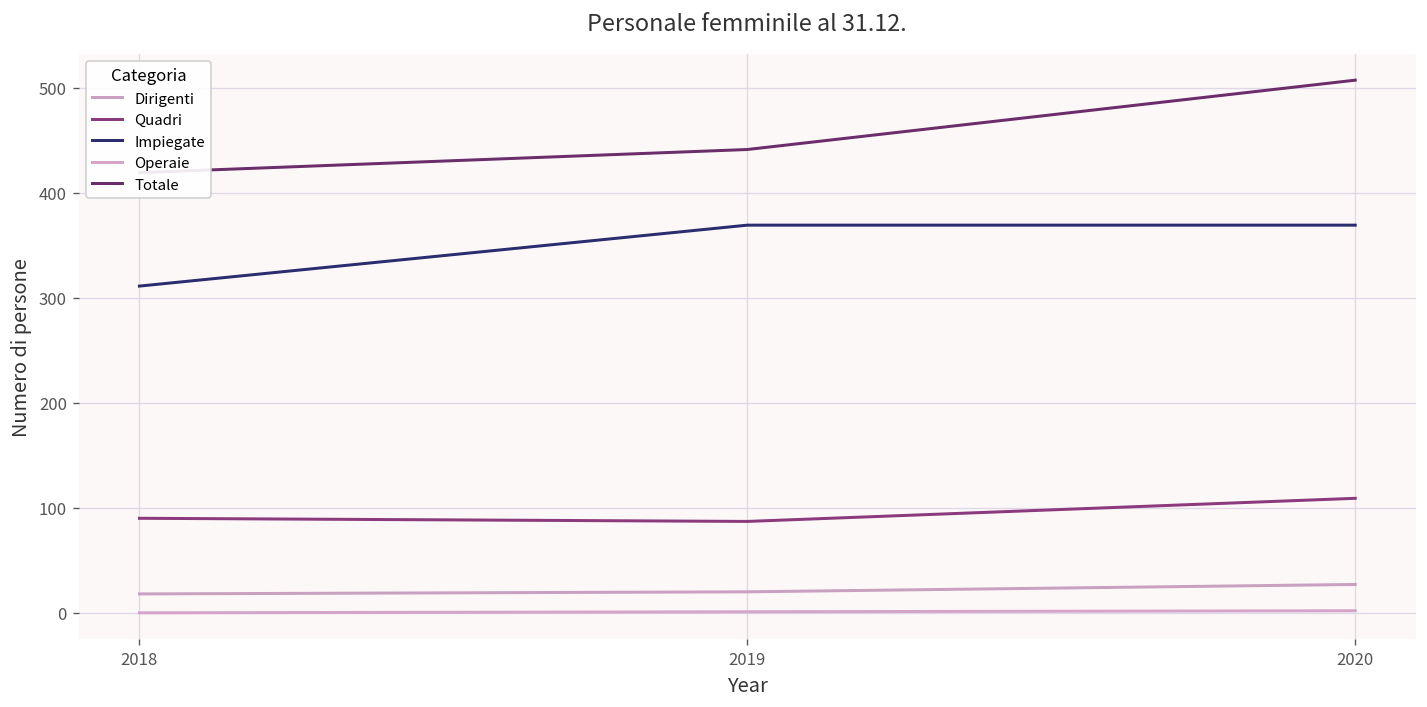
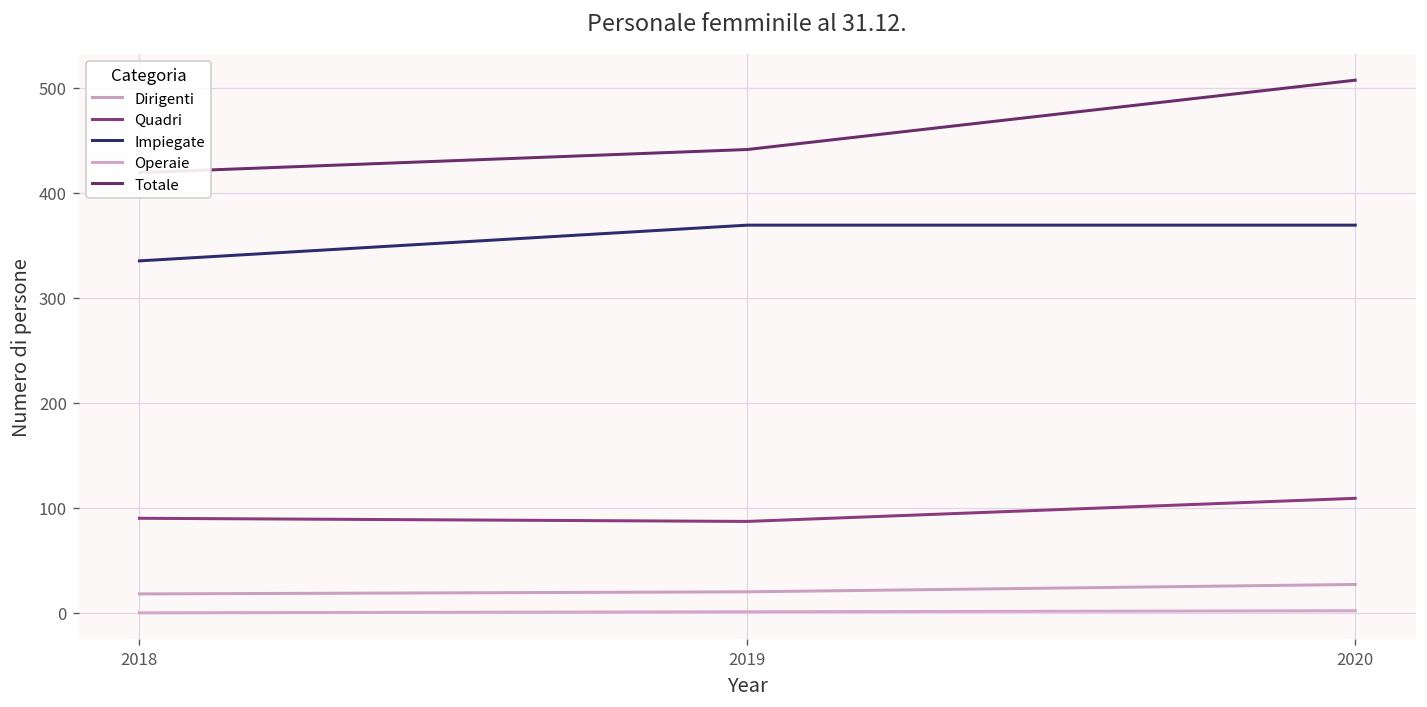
Impiegate, 2018: 310 -> 340
